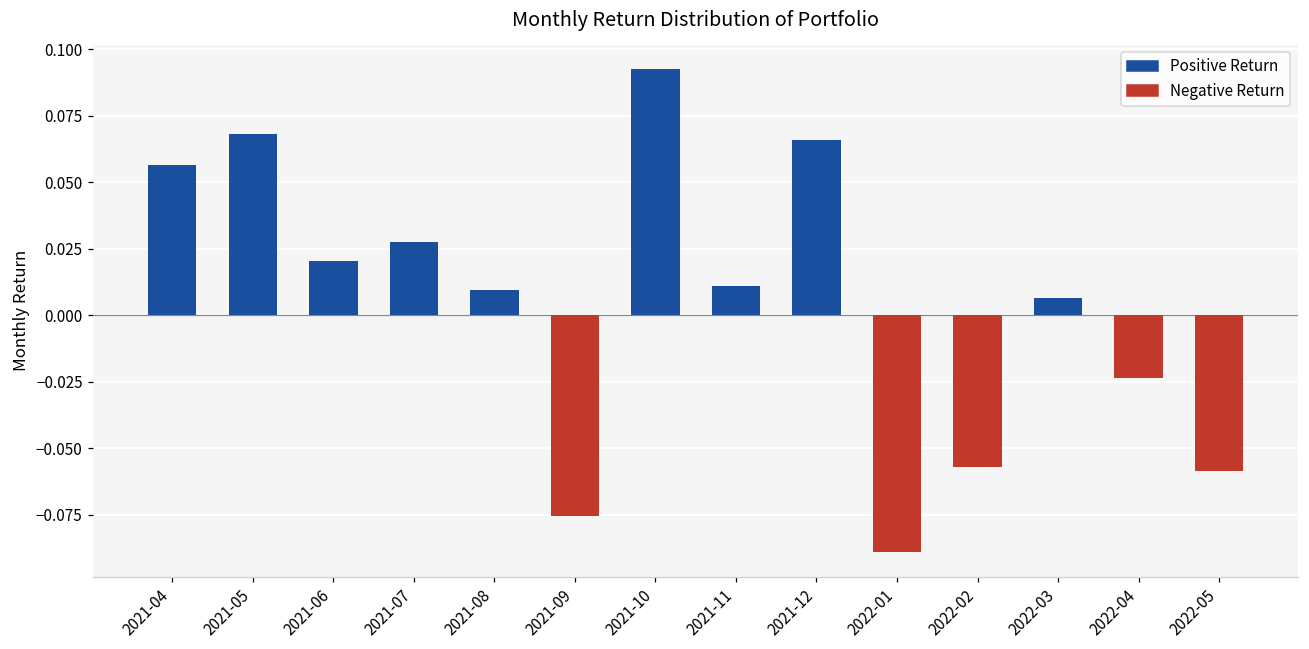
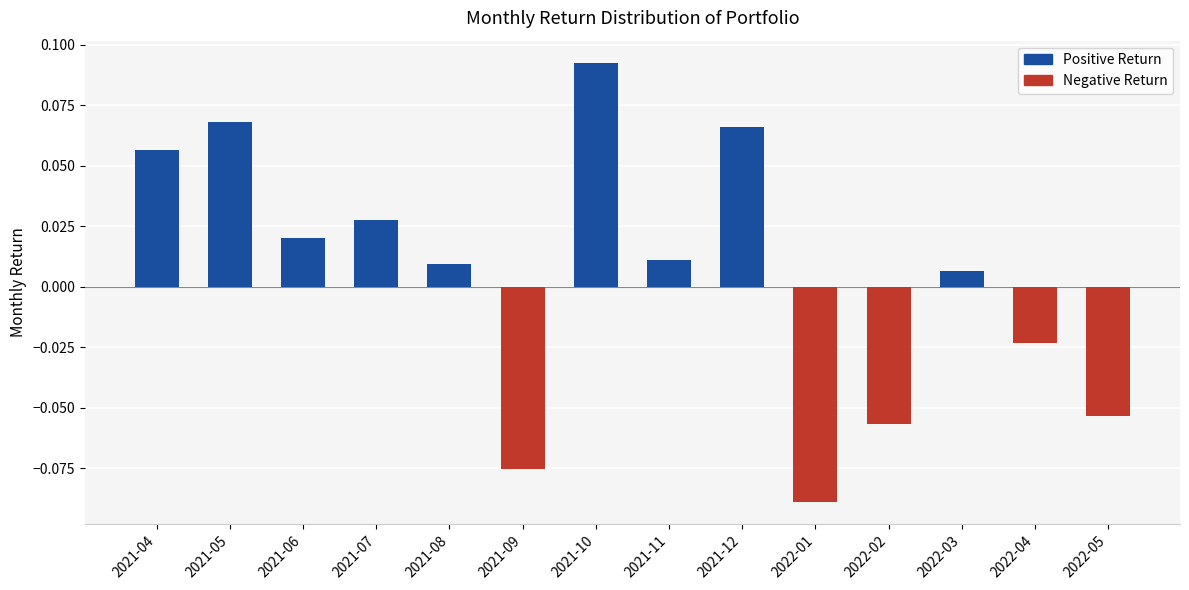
2022-05: -0.059 -> -0.053
